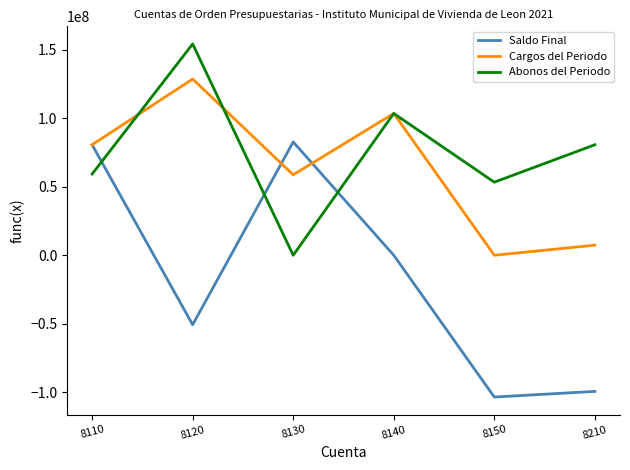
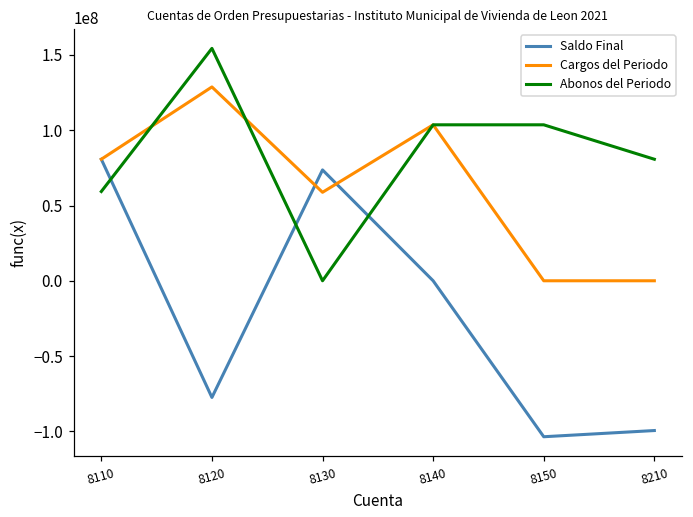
Saldo Final, 8120: -51000000 -> -78000000
Saldo Final, 8130: 83000000 -> 74000000
Abonos del Periodo, 8150: 53000000 -> 104000000
Cargos del Periodo, 8210: 7000000 -> 0
